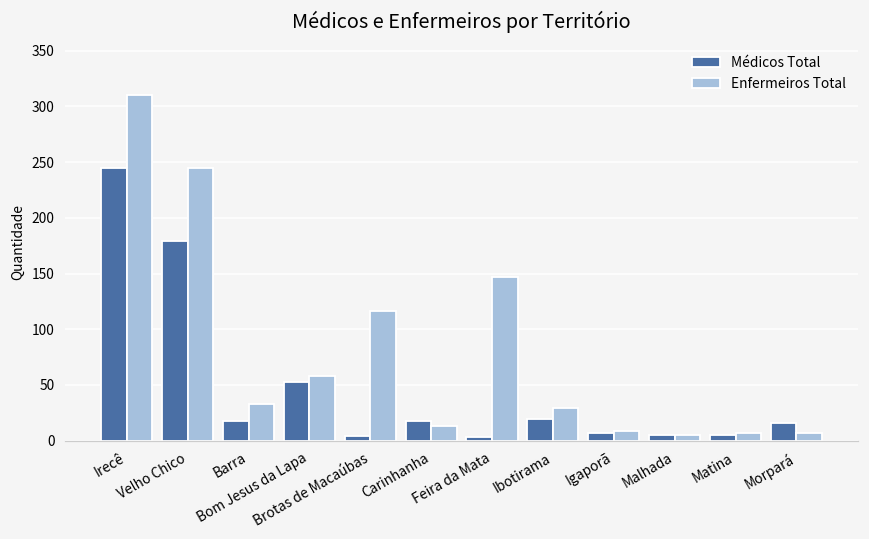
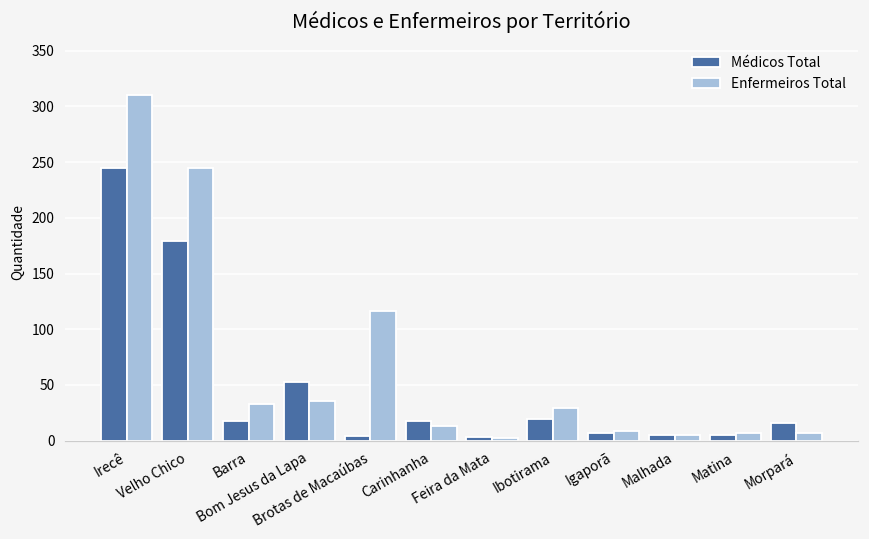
Enfermeiros Total, Bom Jesus da Lapa: 58 -> 36
Enfermeiros Total, Feira da Mata: 147 -> 2
